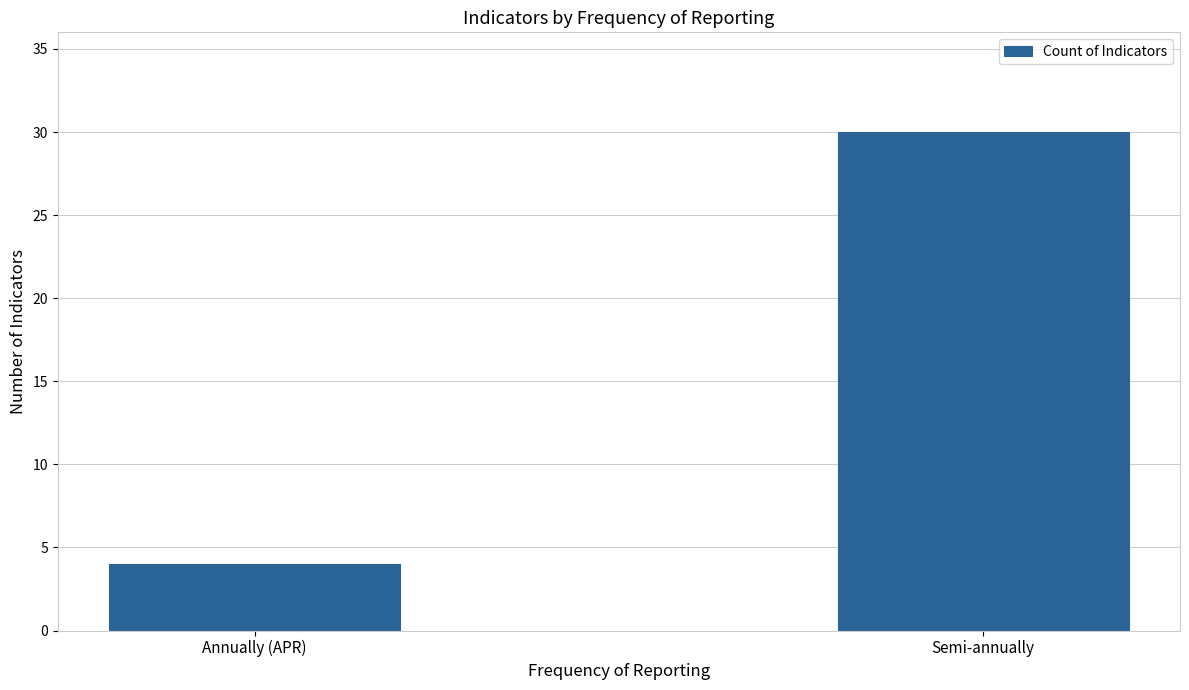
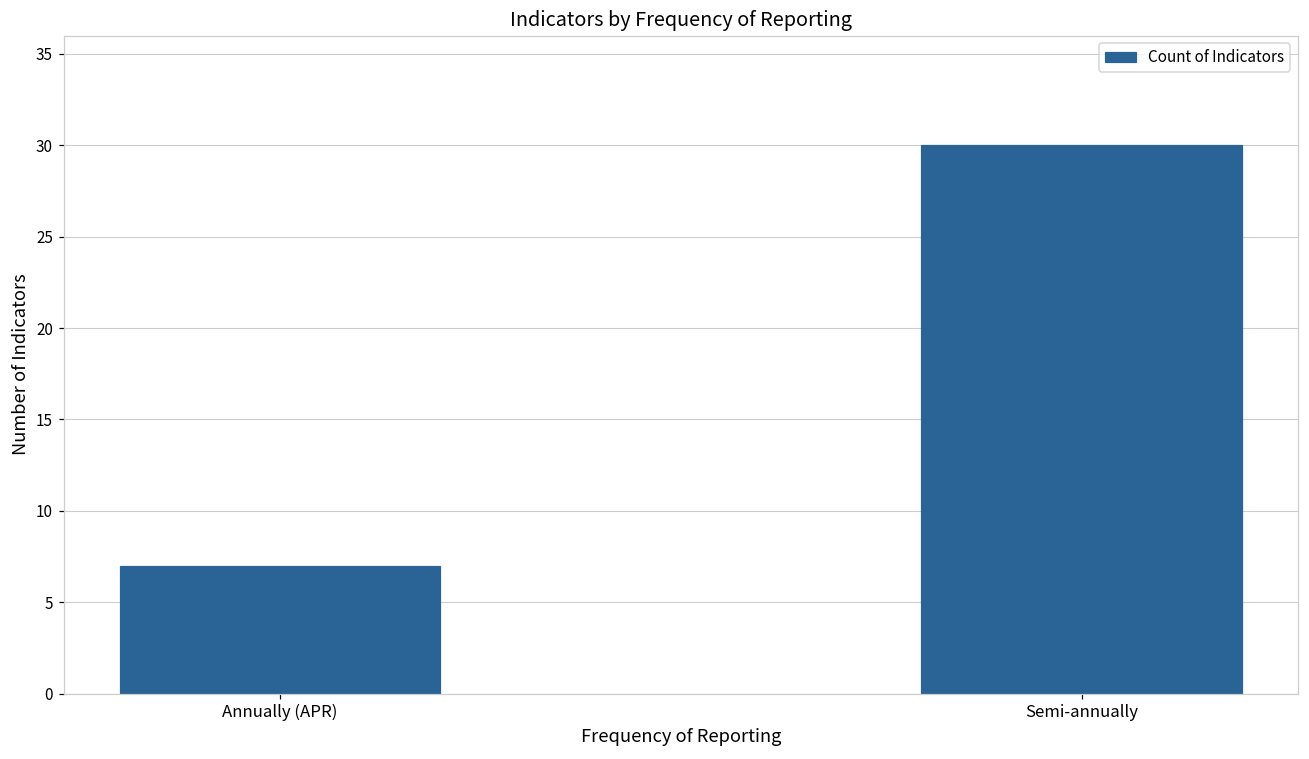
Annually (APR): 4 -> 7
